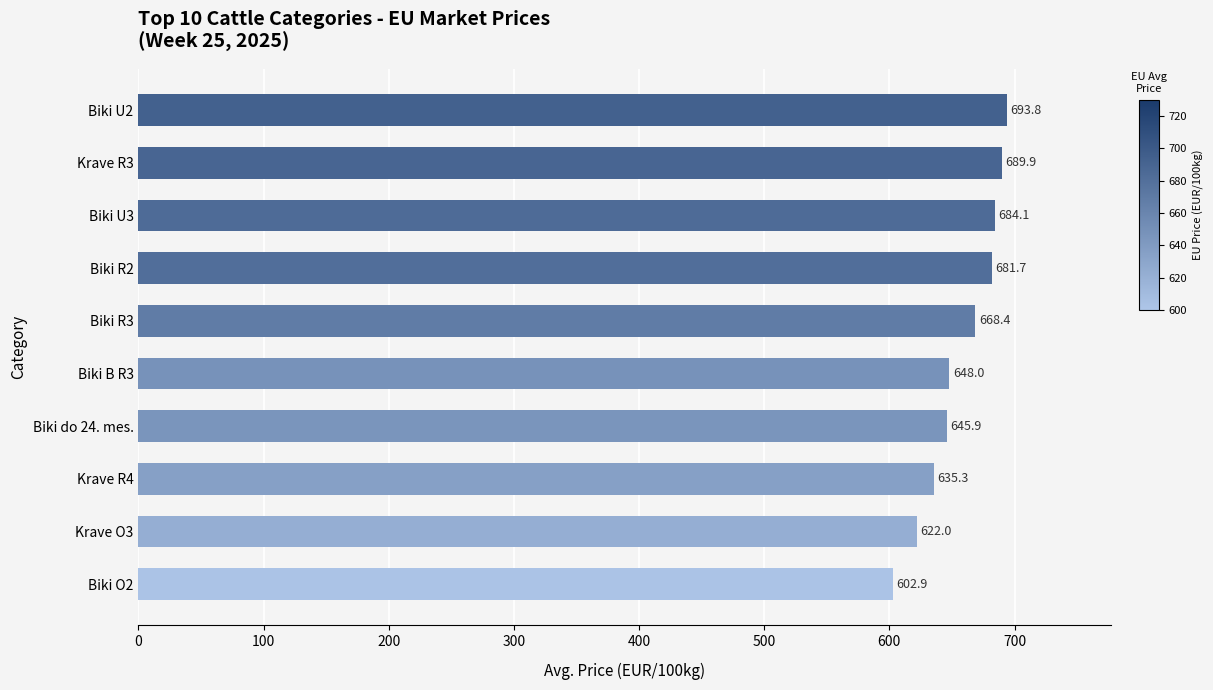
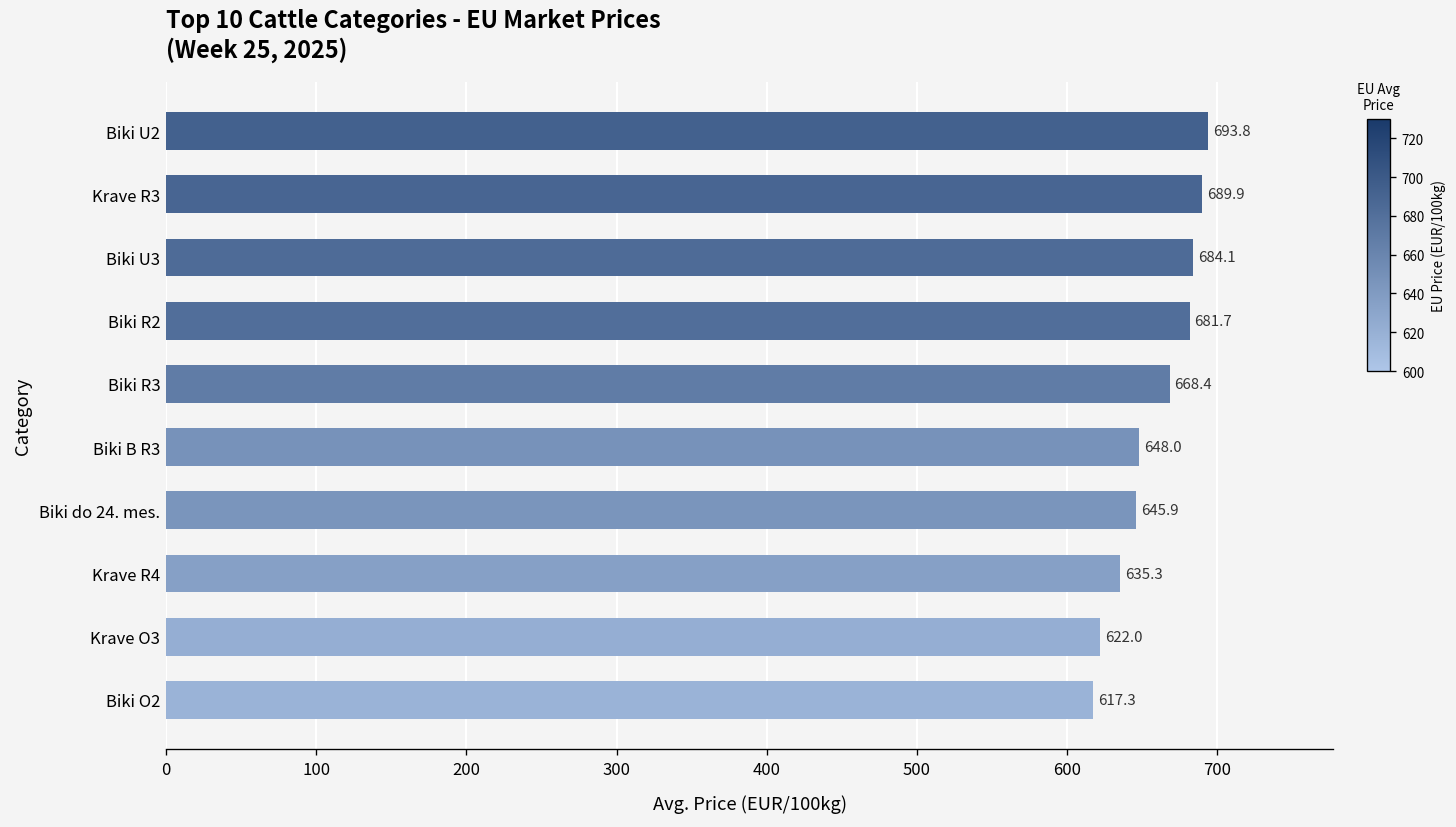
Biki O2: 602.9 -> 617.3
